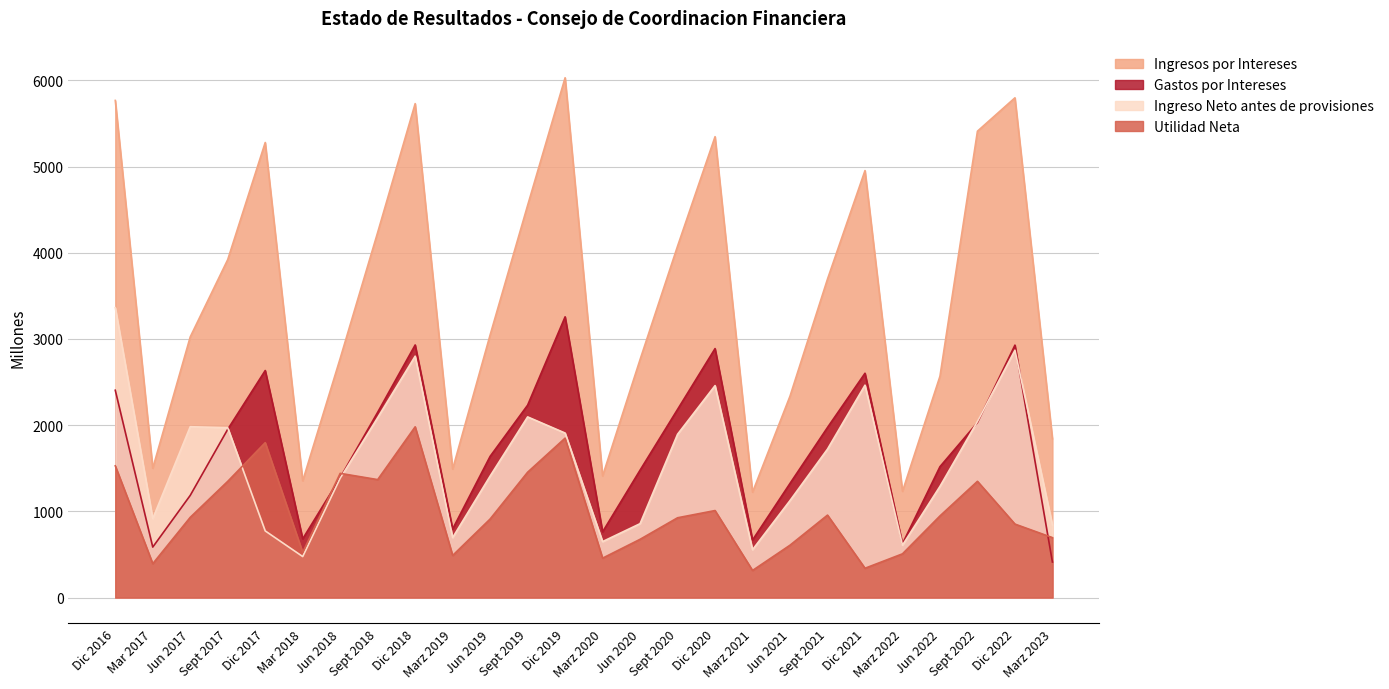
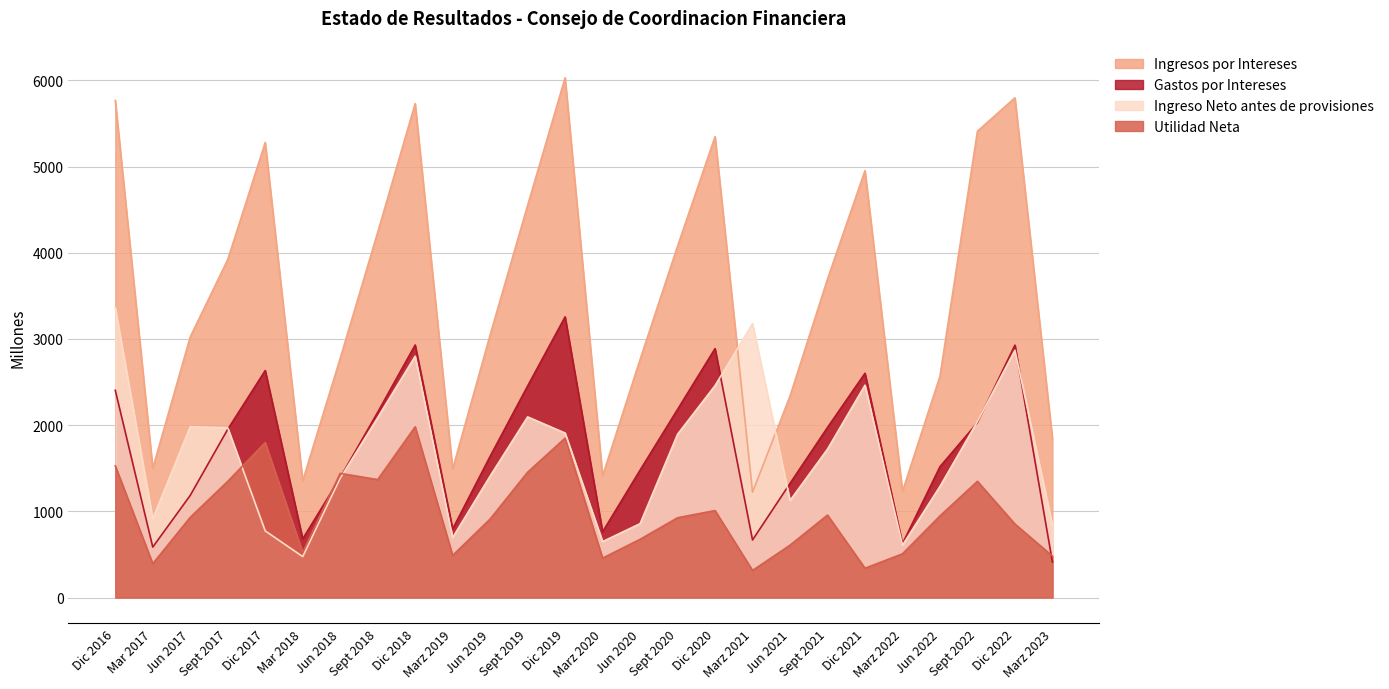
Gastos por Intereses, Sept 2019: 2200 -> 2500
Ingreso Neto antes de provisiones, Marz 2021: 600 -> 3200
Utilidad Neta, Marz 2023: 700 -> 500
